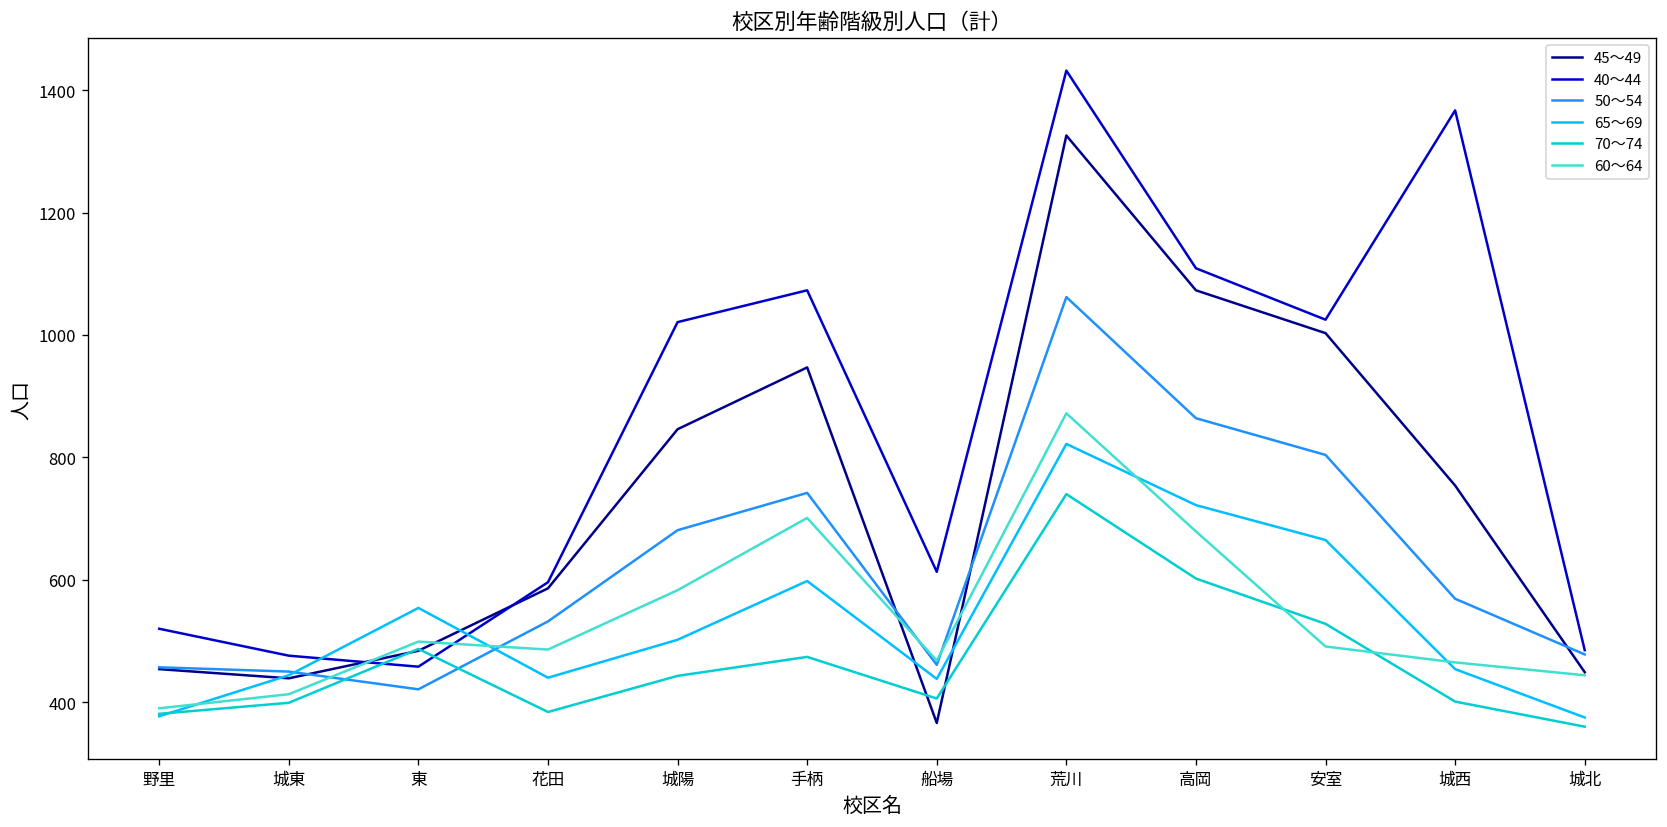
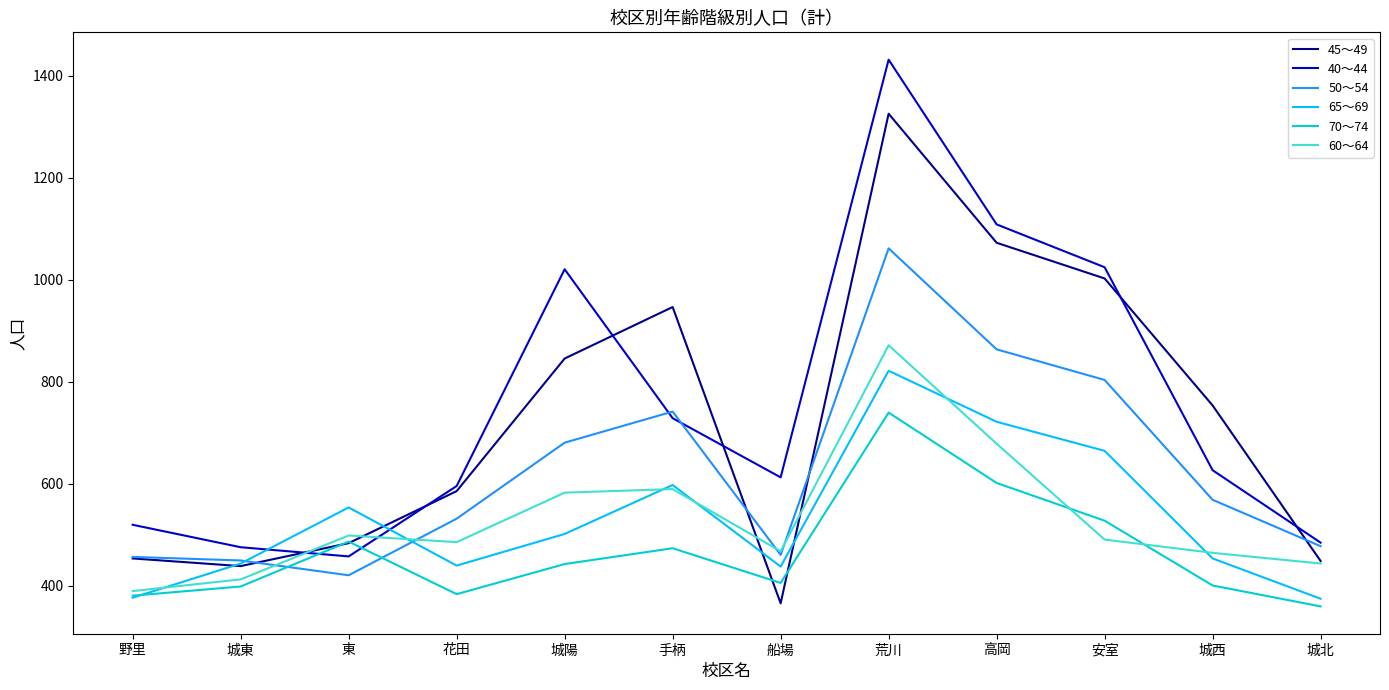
40～44, 手柄: 1070 -> 730
60～64, 手柄: 700 -> 590
40～44, 城西: 1370 -> 630
